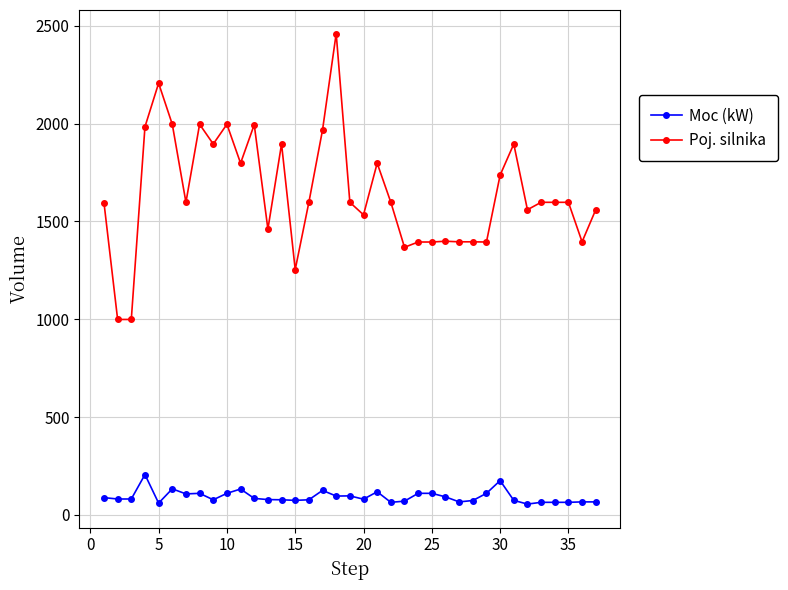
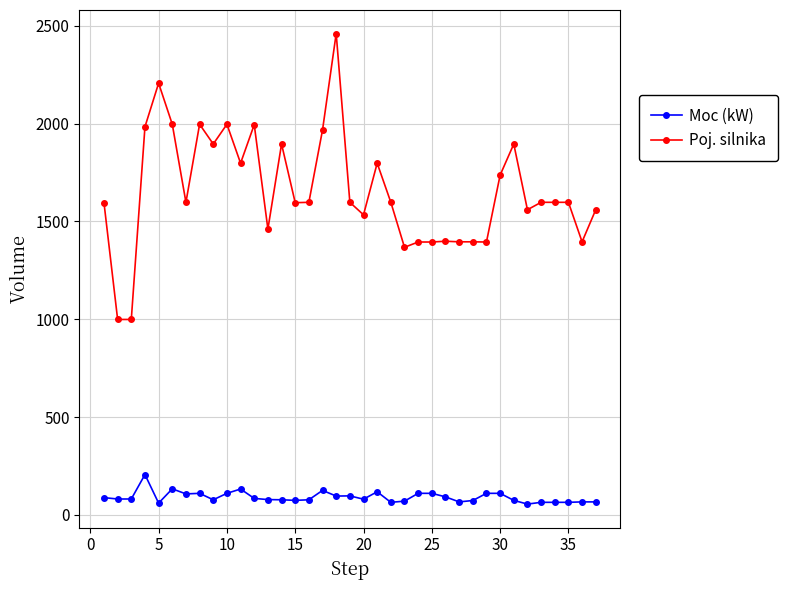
Poj. silnika, 15: 1250 -> 1600
Moc (kW), 30: 180 -> 110
